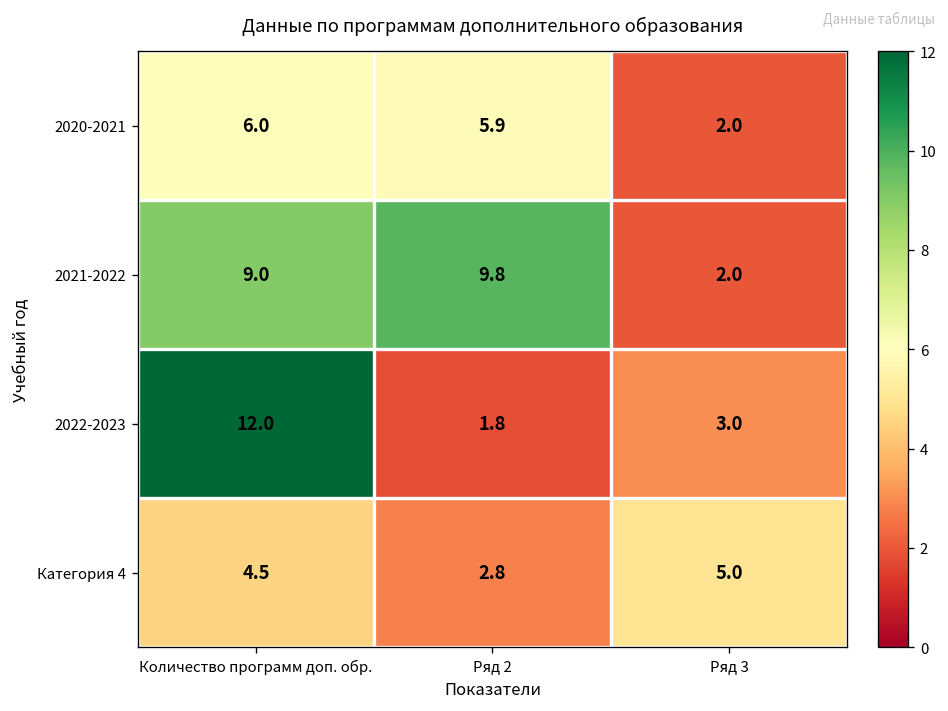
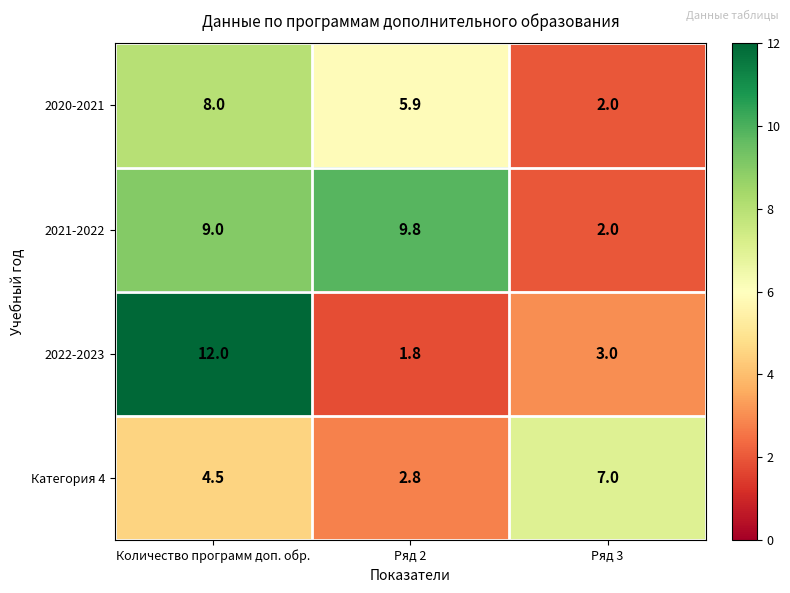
2020-2021, Количество программ доп. обр.: 6.0 -> 8.0
Категория 4, Ряд 3: 5.0 -> 7.0
